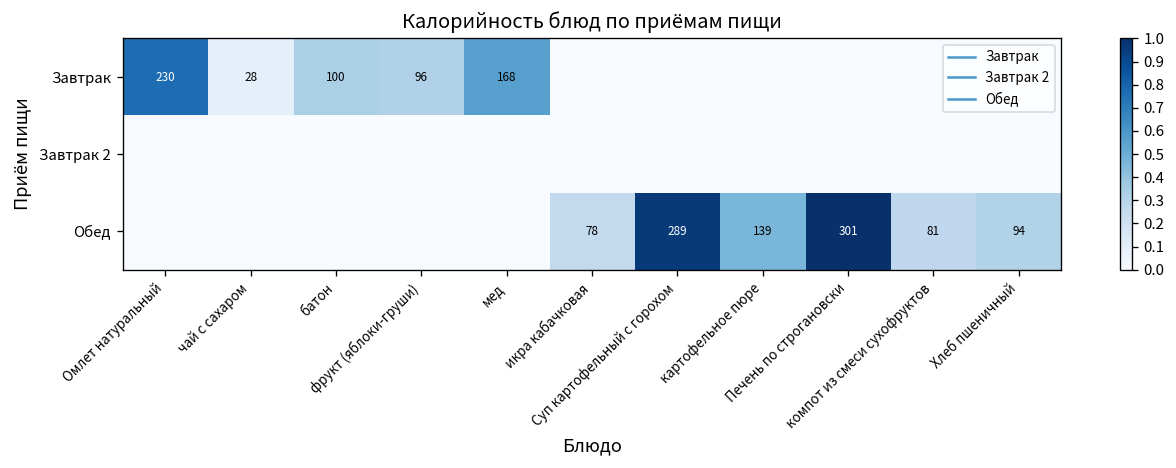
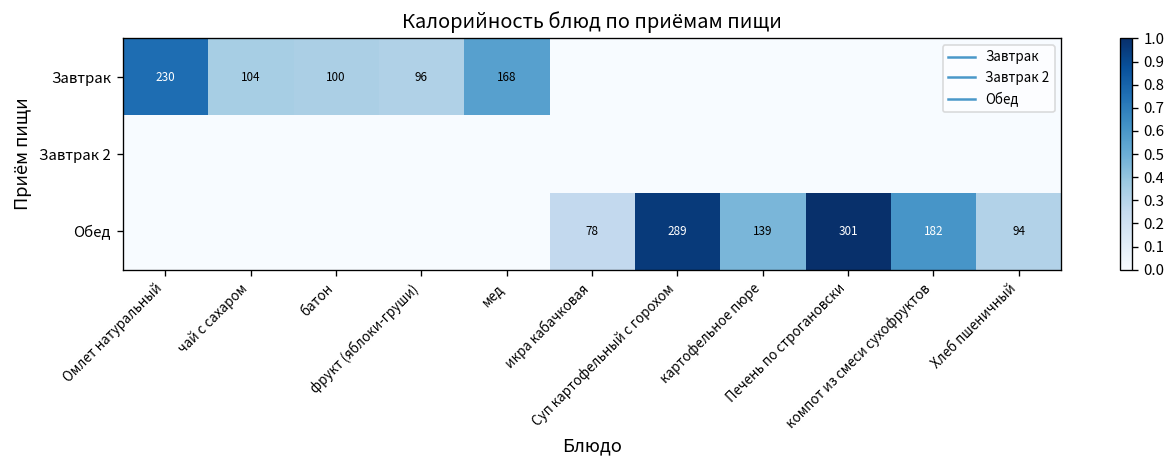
Завтрак, чай с сахаром: 28 -> 104
Обед, компот из смеси сухофруктов: 81 -> 182
